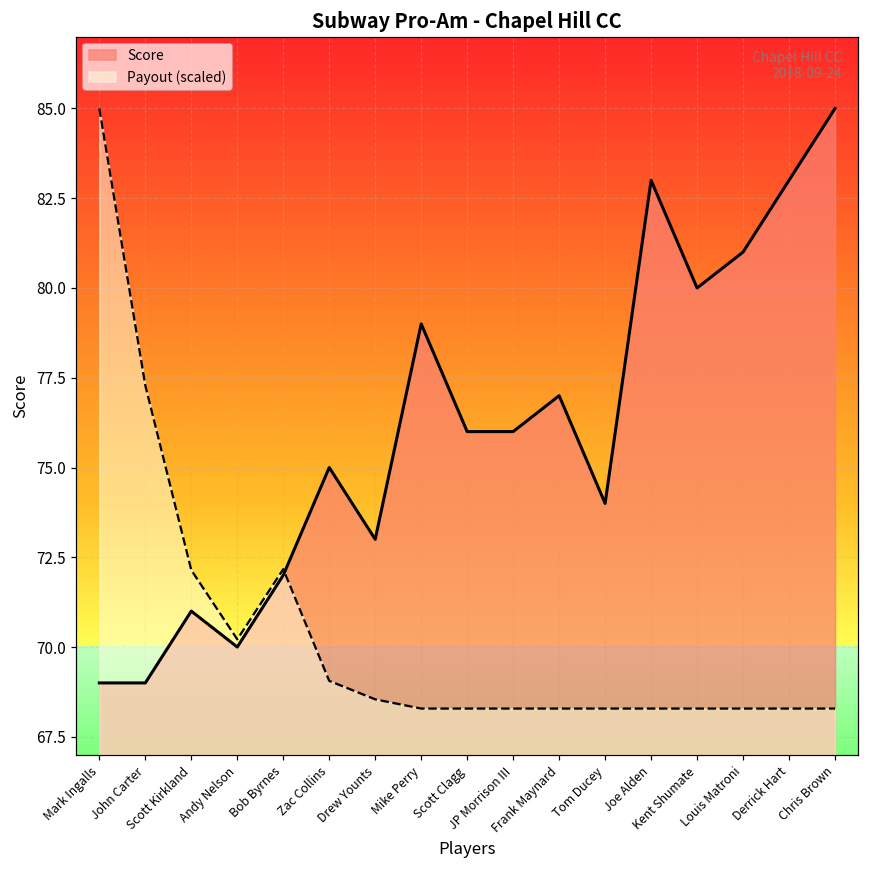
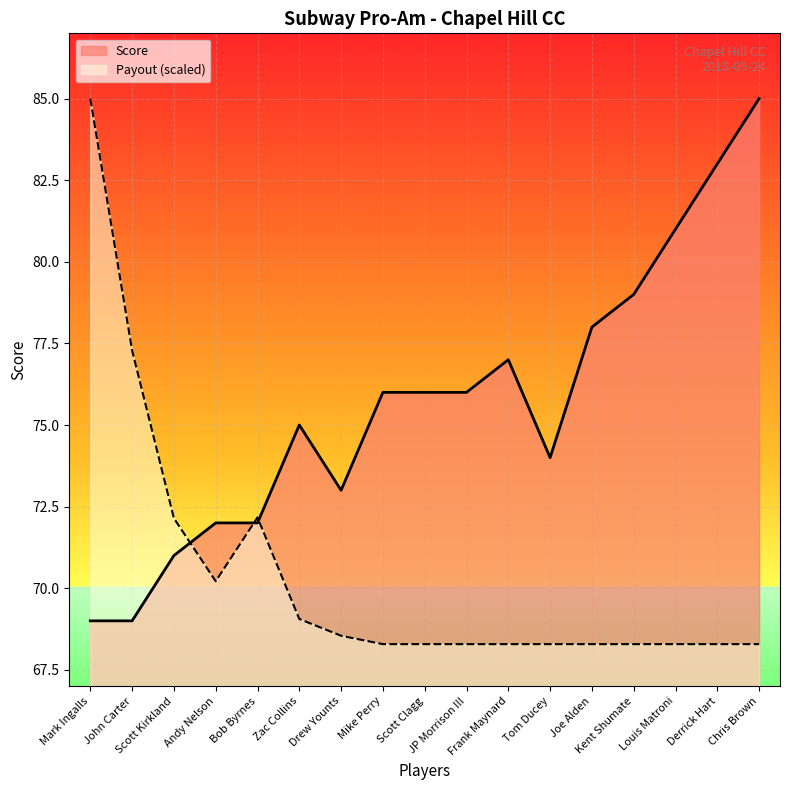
Score, Andy Nelson: 70 -> 72
Score, Mike Perry: 79 -> 76
Score, Joe Alden: 83 -> 78
Score, Kent Shumate: 80 -> 79
